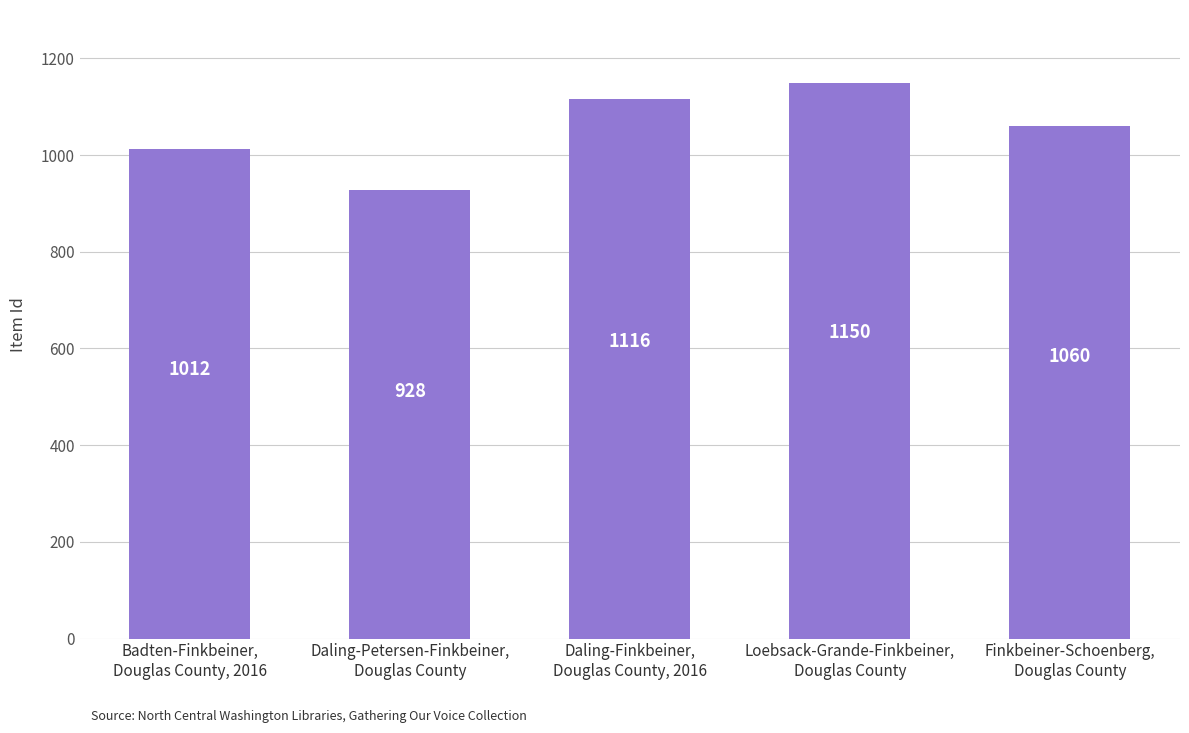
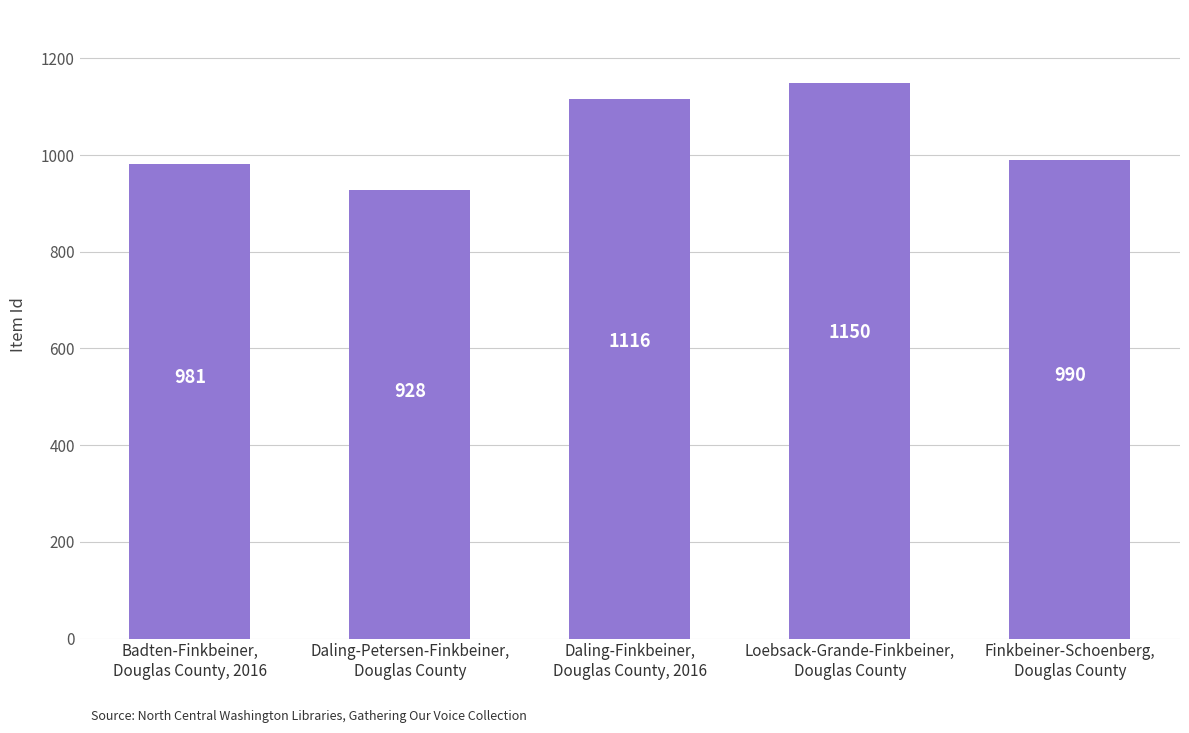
Badten-Finkbeiner, Douglas County, 2016: 1012 -> 981
Finkbeiner-Schoenberg, Douglas County: 1060 -> 990
